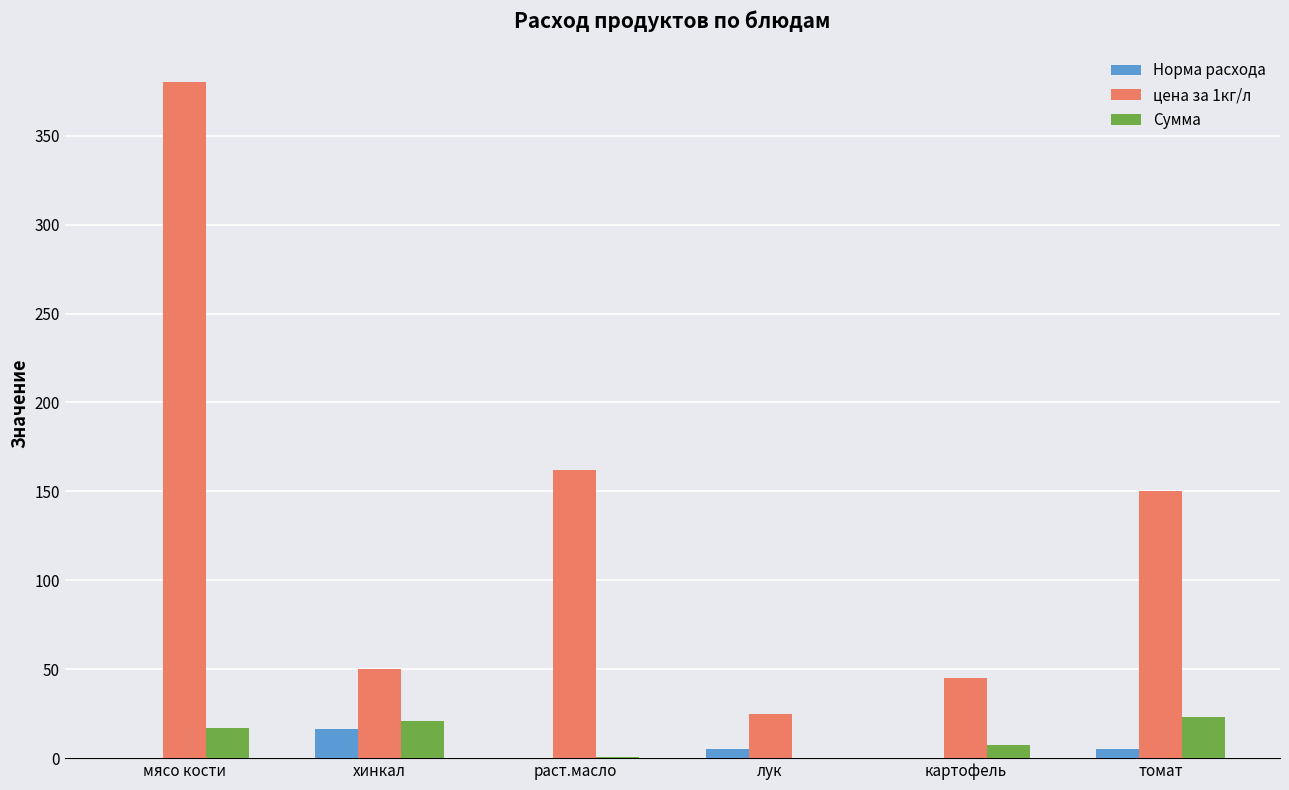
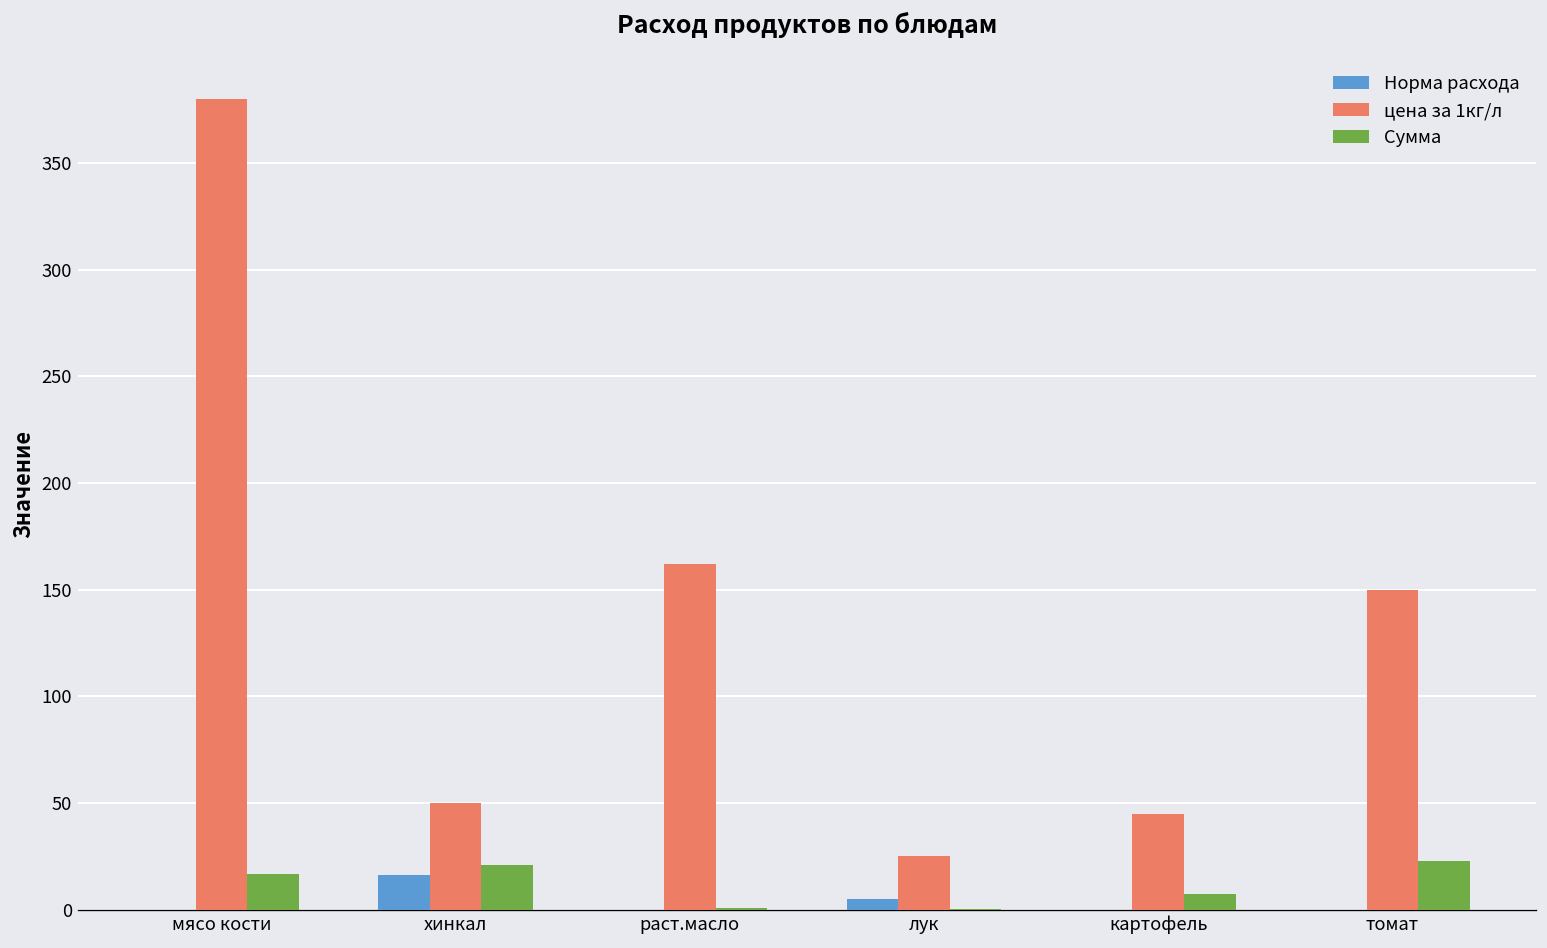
Норма расхода, томат: 5 -> 0
